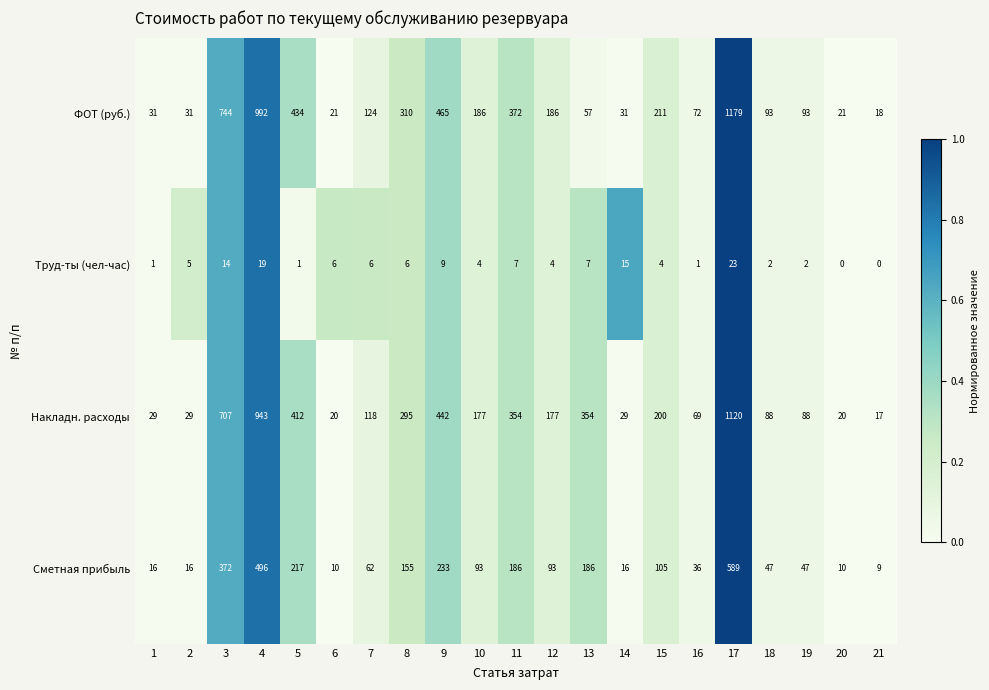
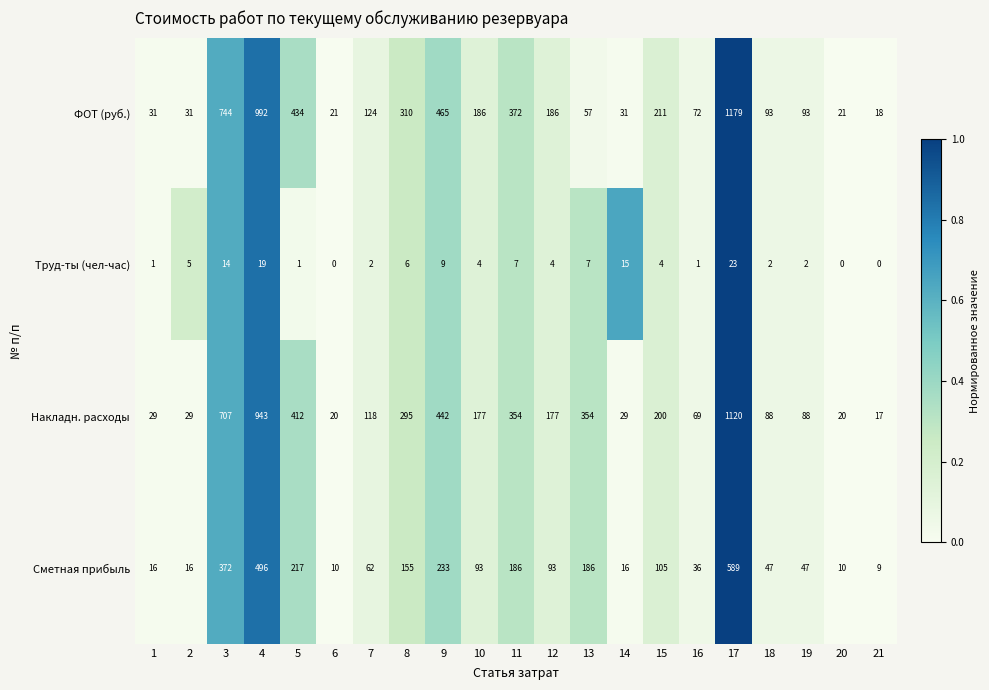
Труд-ты (чел-час), 6: 6 -> 0
Труд-ты (чел-час), 7: 6 -> 2
